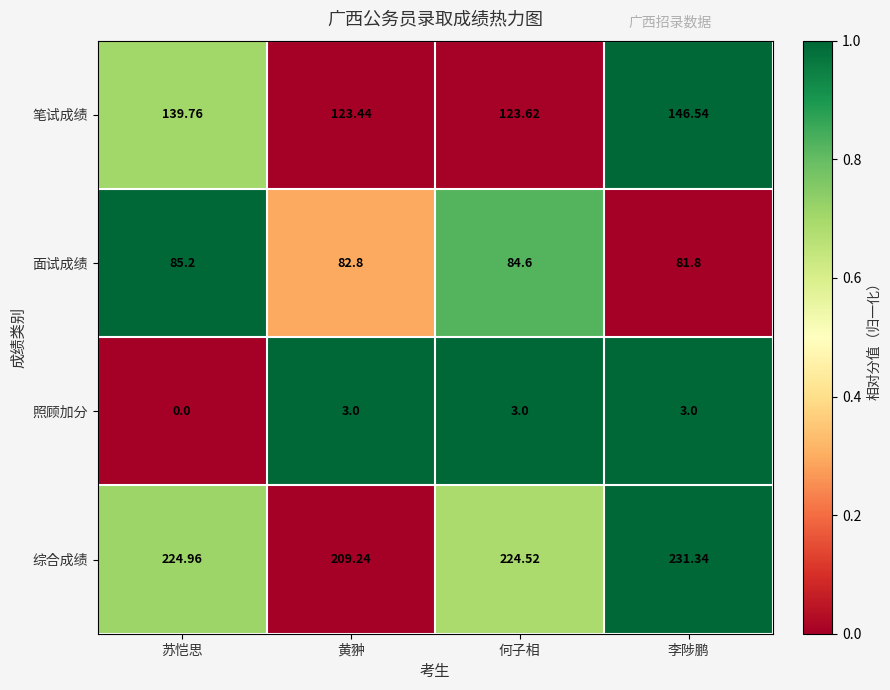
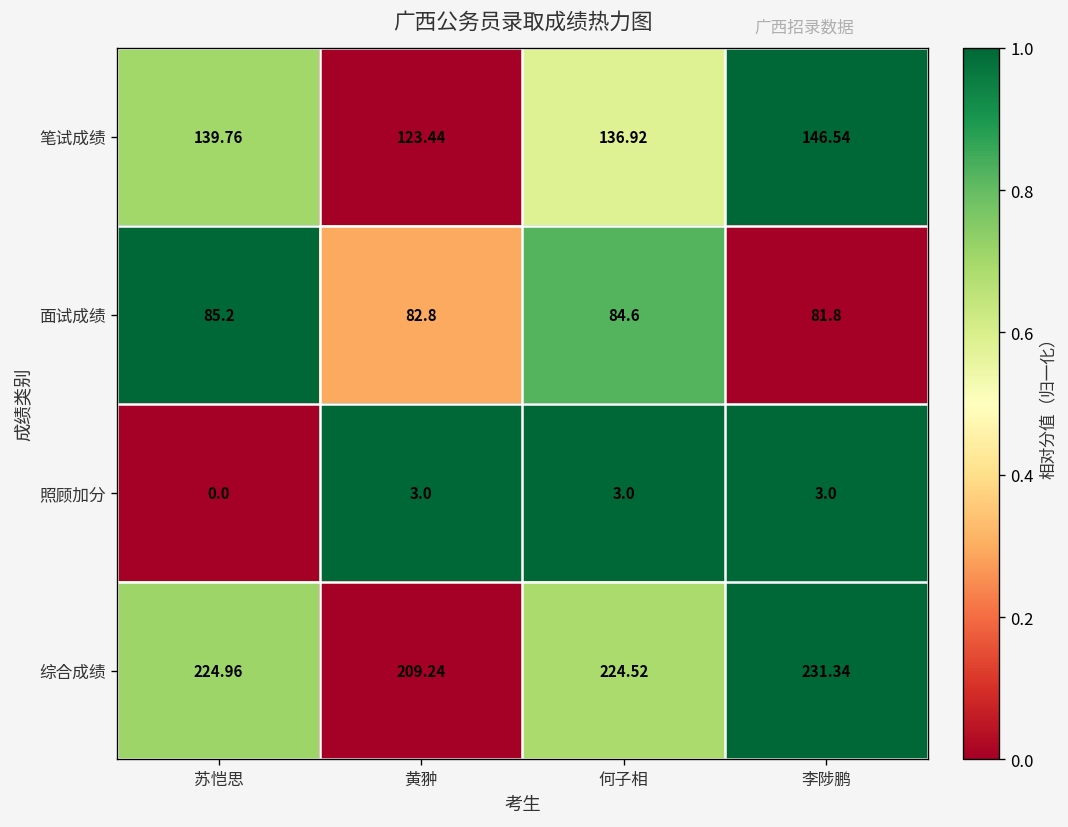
笔试成绩, 何子相: 123.62 -> 136.92
